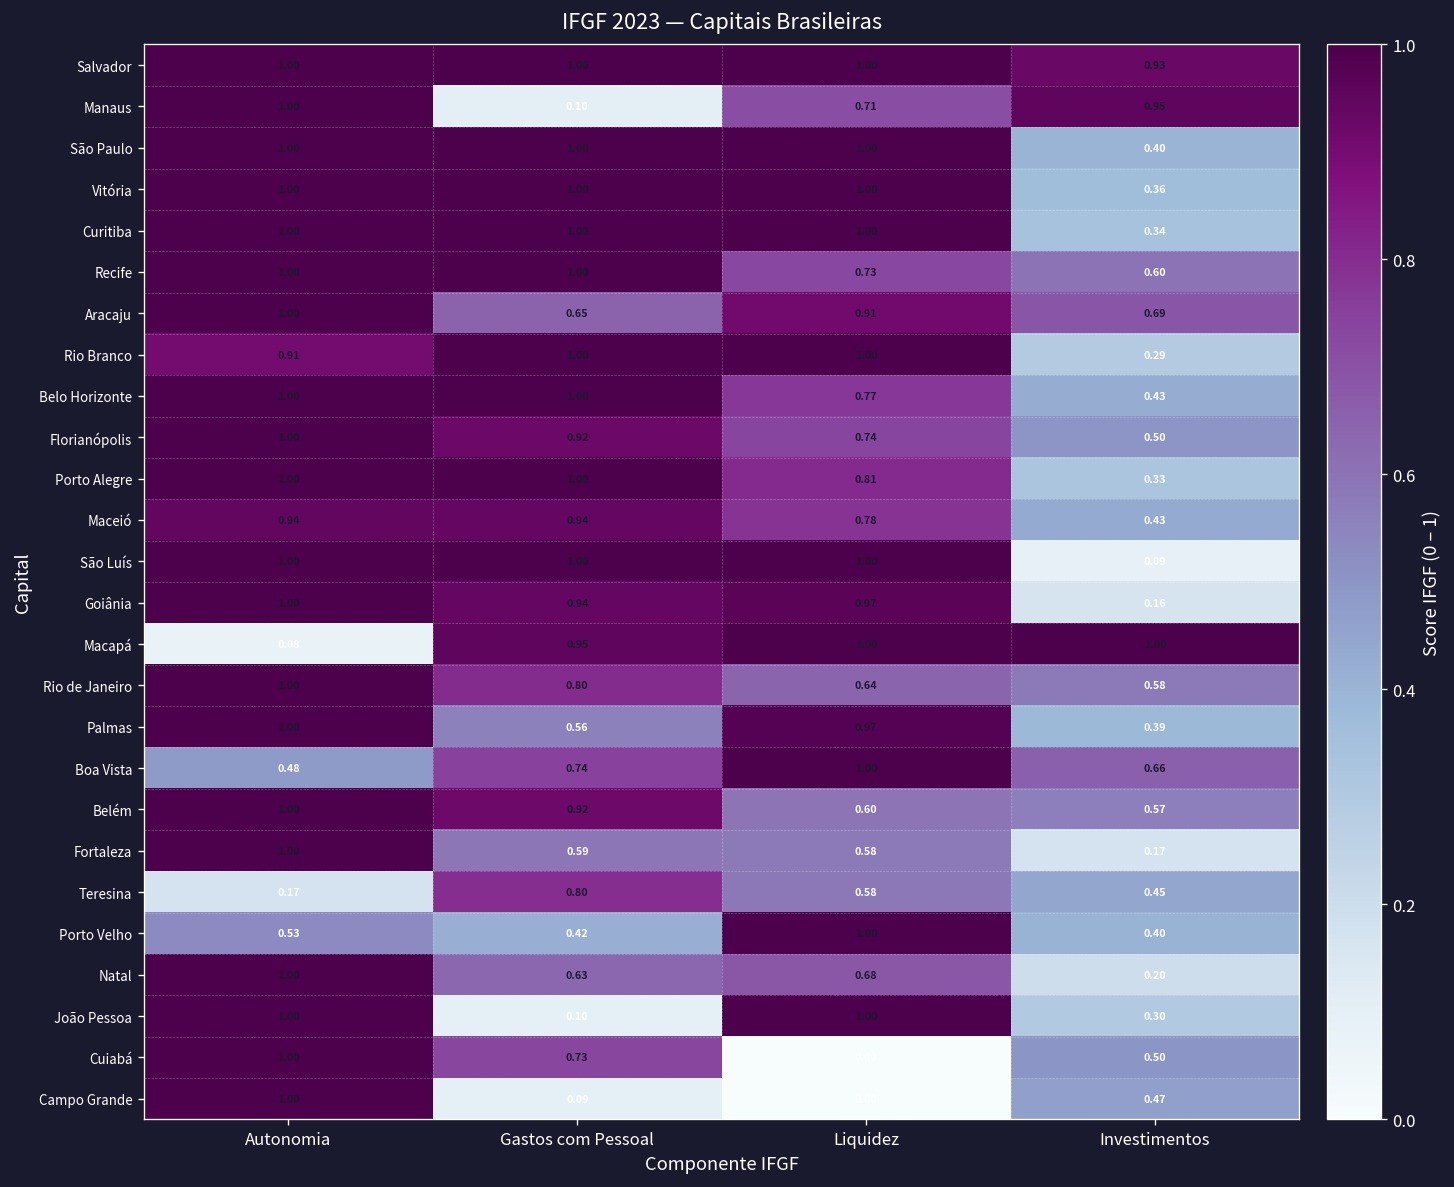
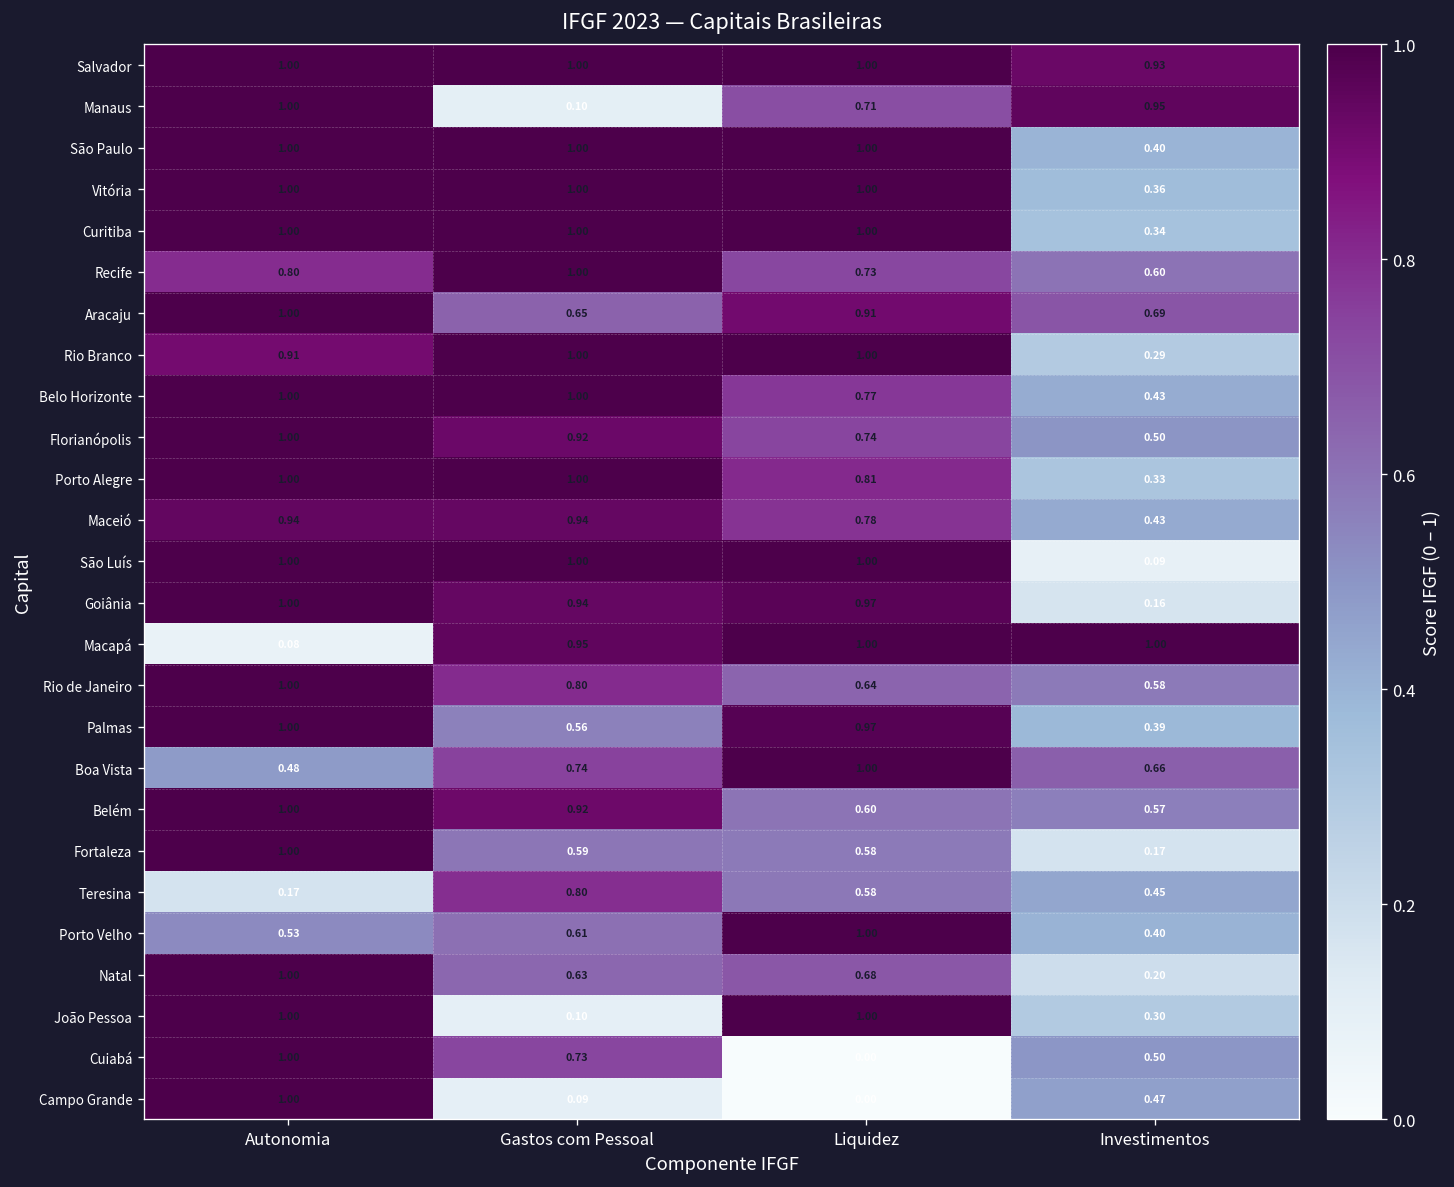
Recife, Autonomia: 1.00 -> 0.80
Porto Velho, Gastos com Pessoal: 0.42 -> 0.61
